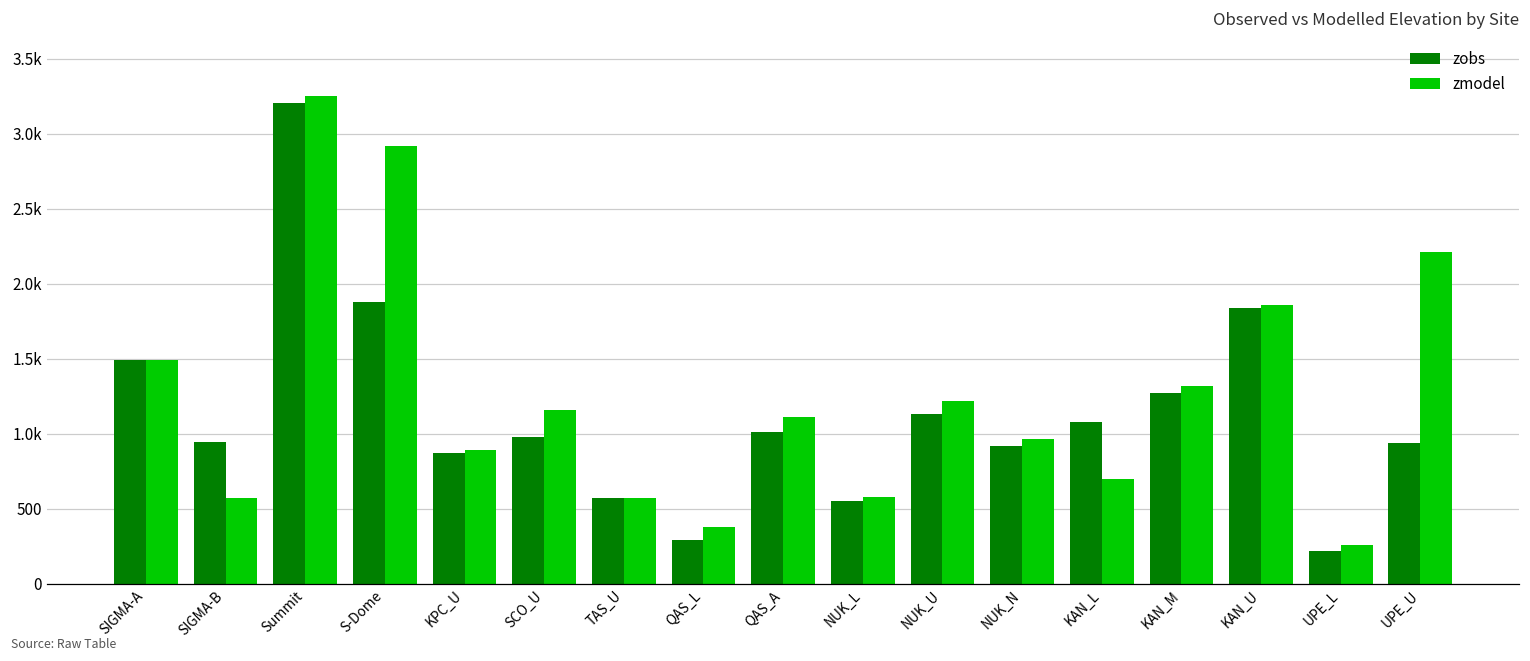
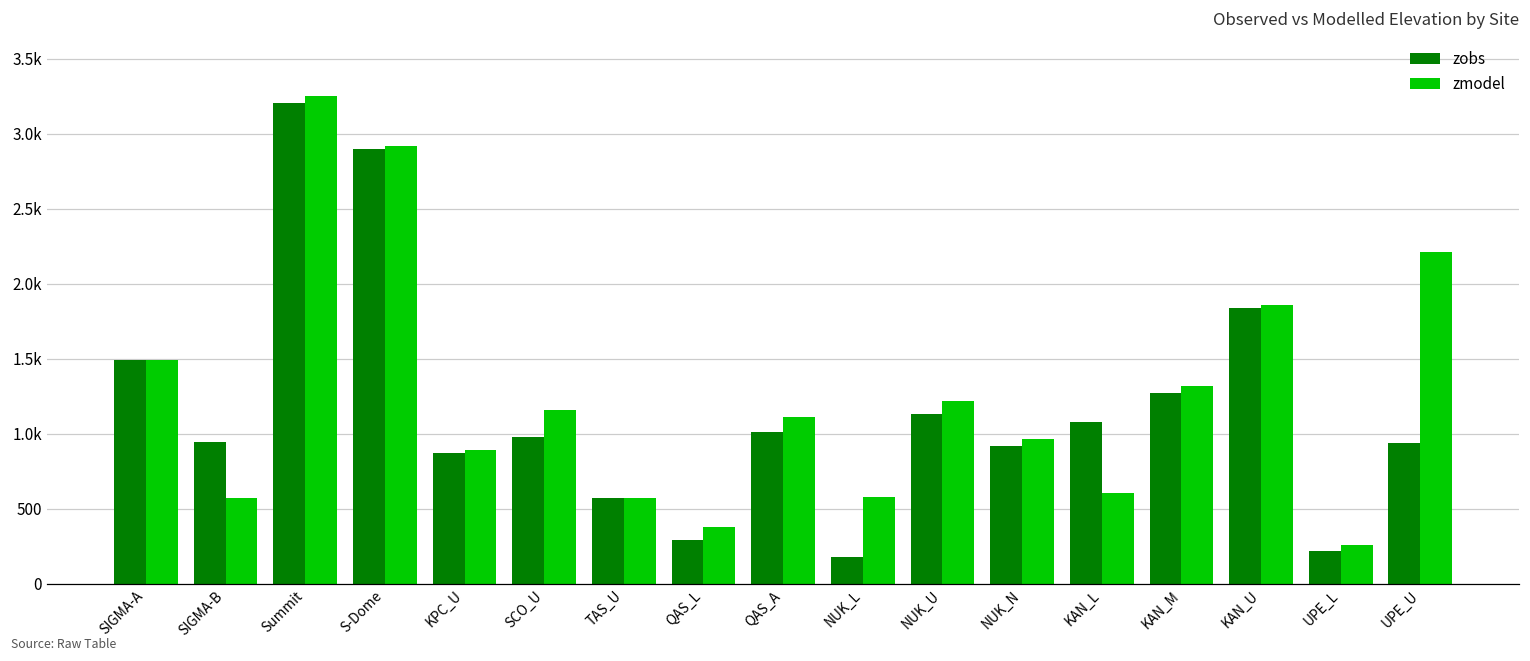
zobs, S-Dome: 1880 -> 2900
zobs, NUK_L: 550 -> 180
zmodel, KAN_L: 700 -> 610
